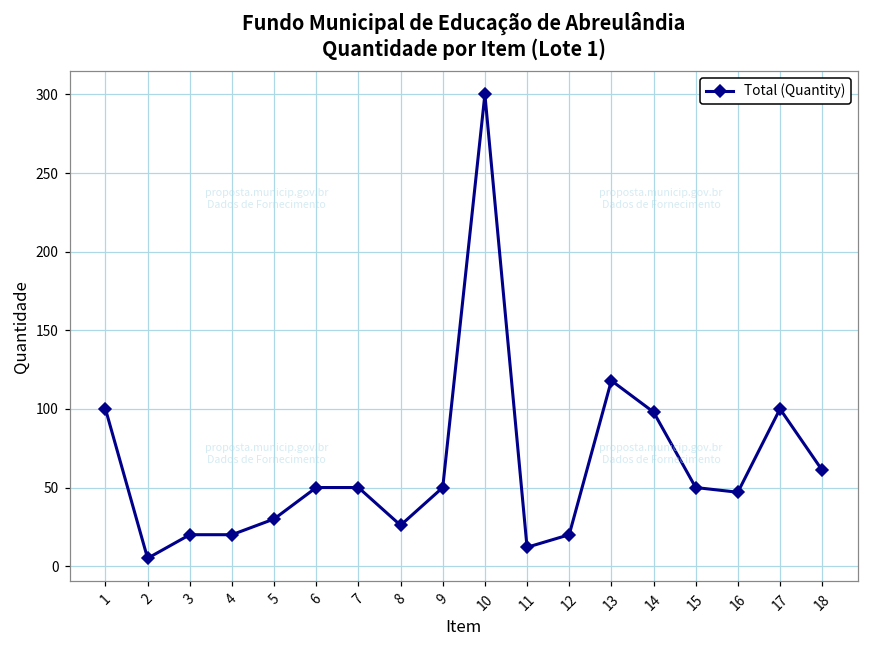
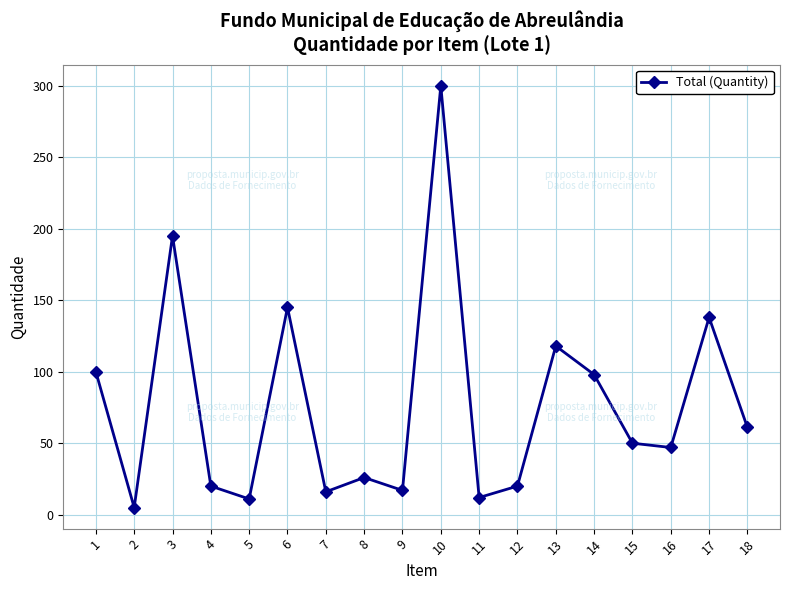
3: 20 -> 195
5: 30 -> 11
6: 50 -> 145
7: 50 -> 16
9: 50 -> 17
17: 100 -> 138
